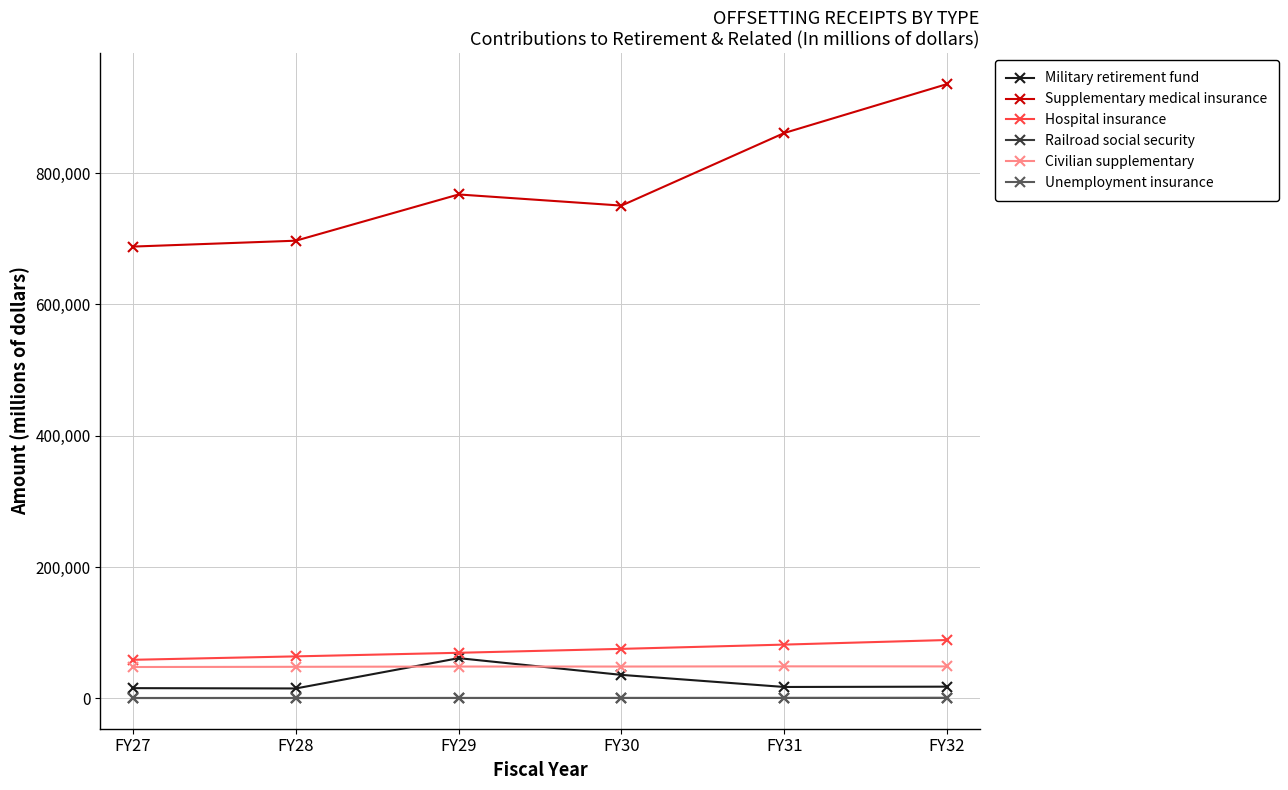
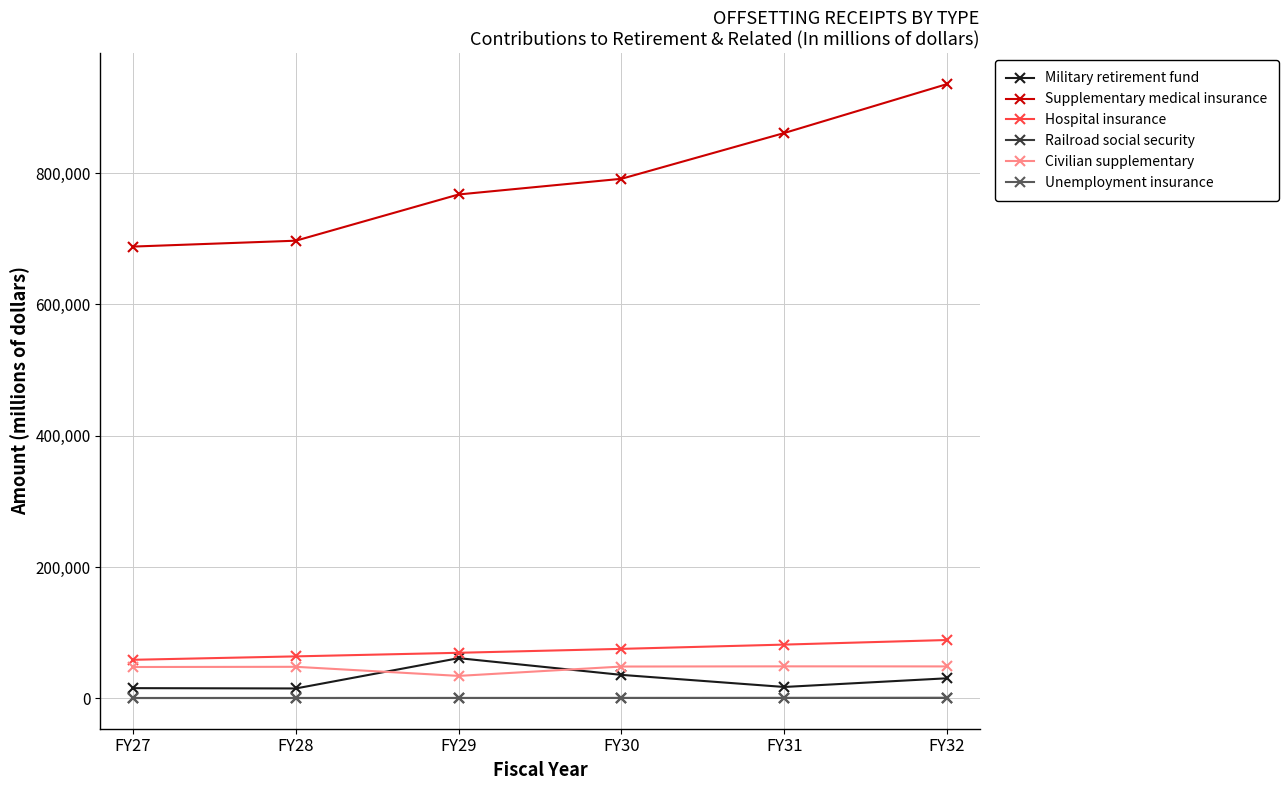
Civilian supplementary, FY29: 50,000 -> 30,000
Supplementary medical insurance, FY30: 750,000 -> 790,000
Military retirement fund, FY32: 20,000 -> 30,000
